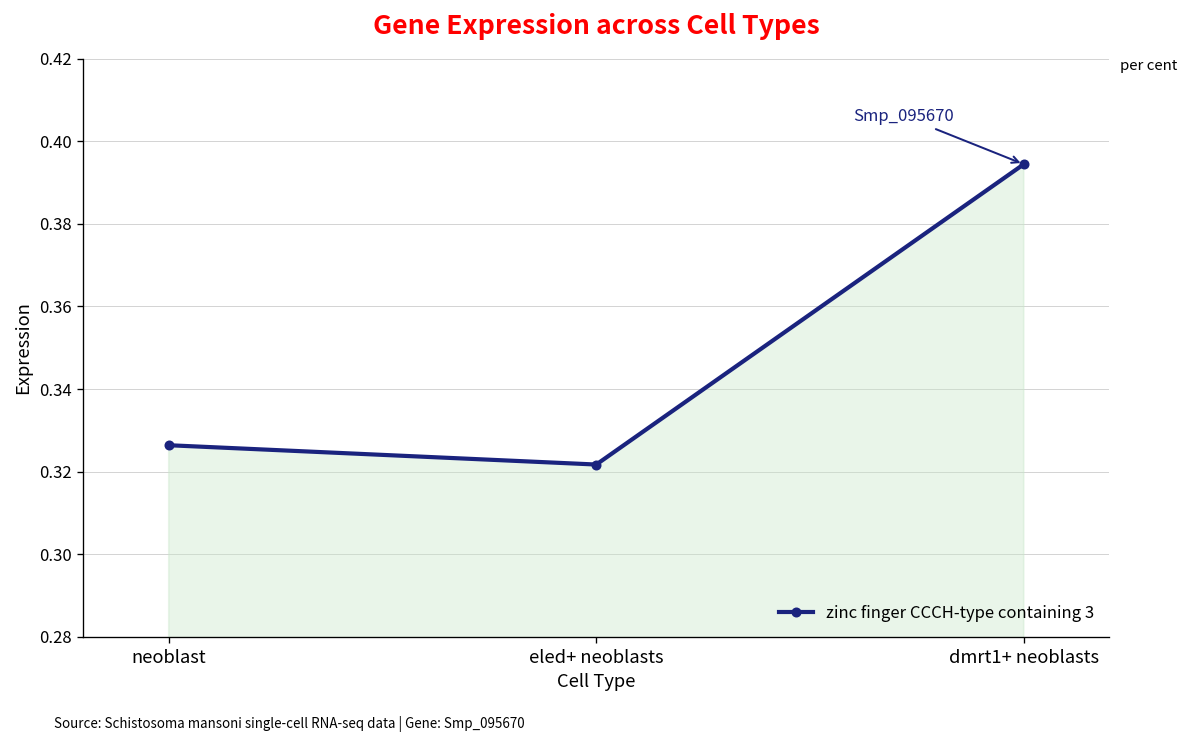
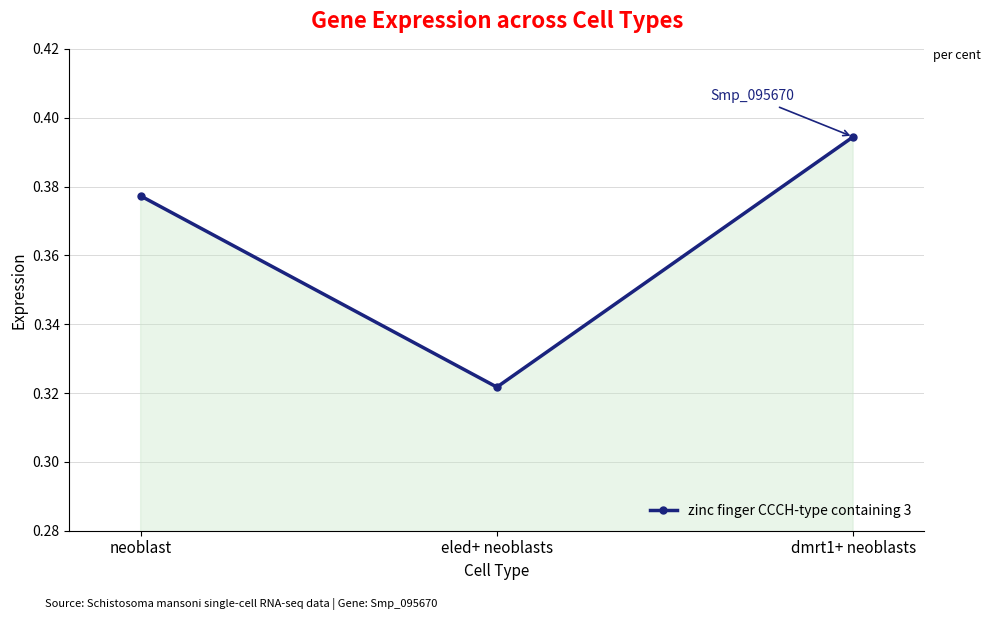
neoblast: 0.326 -> 0.377
